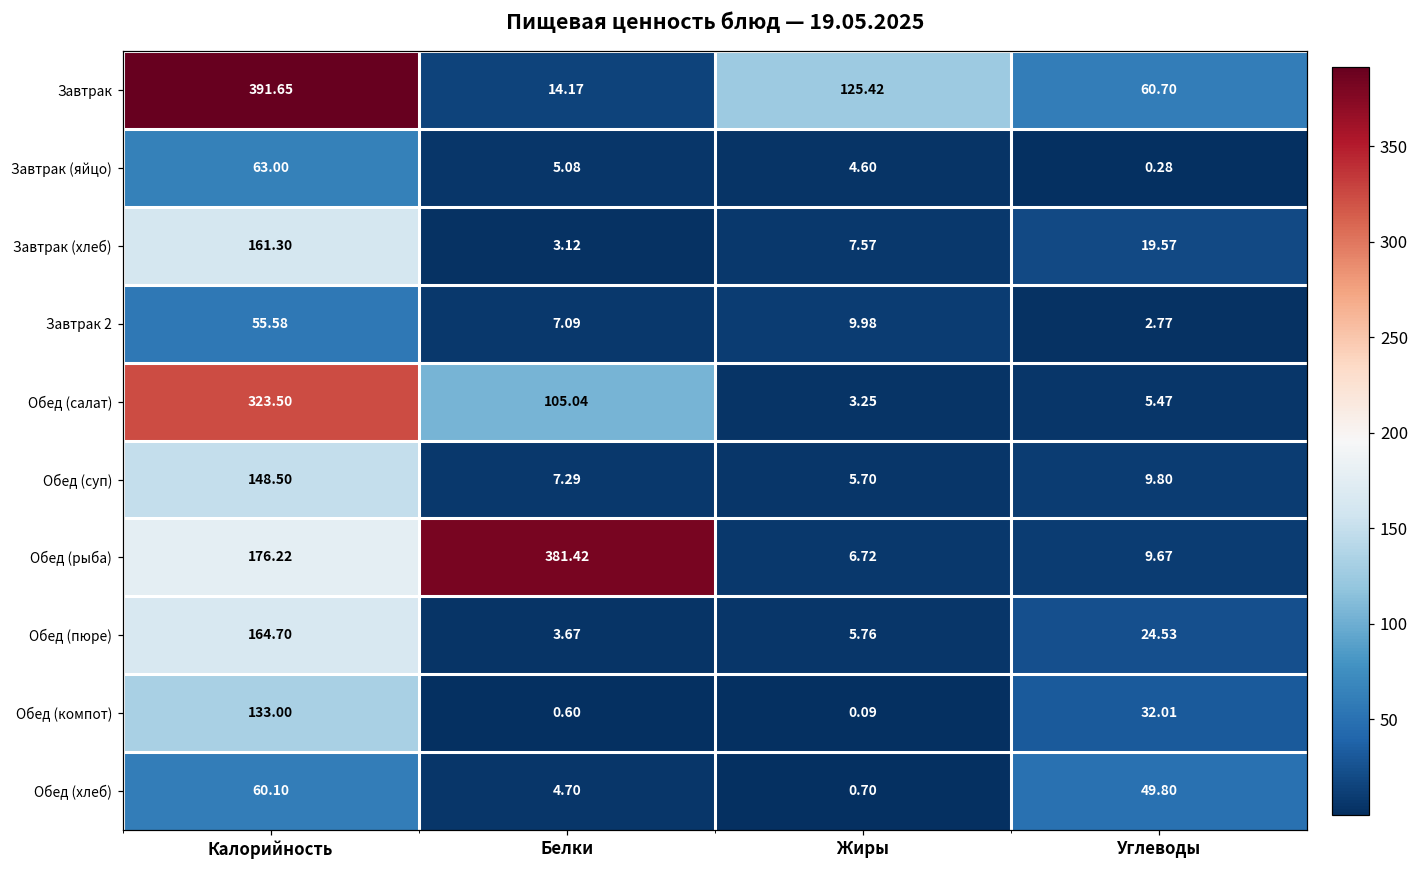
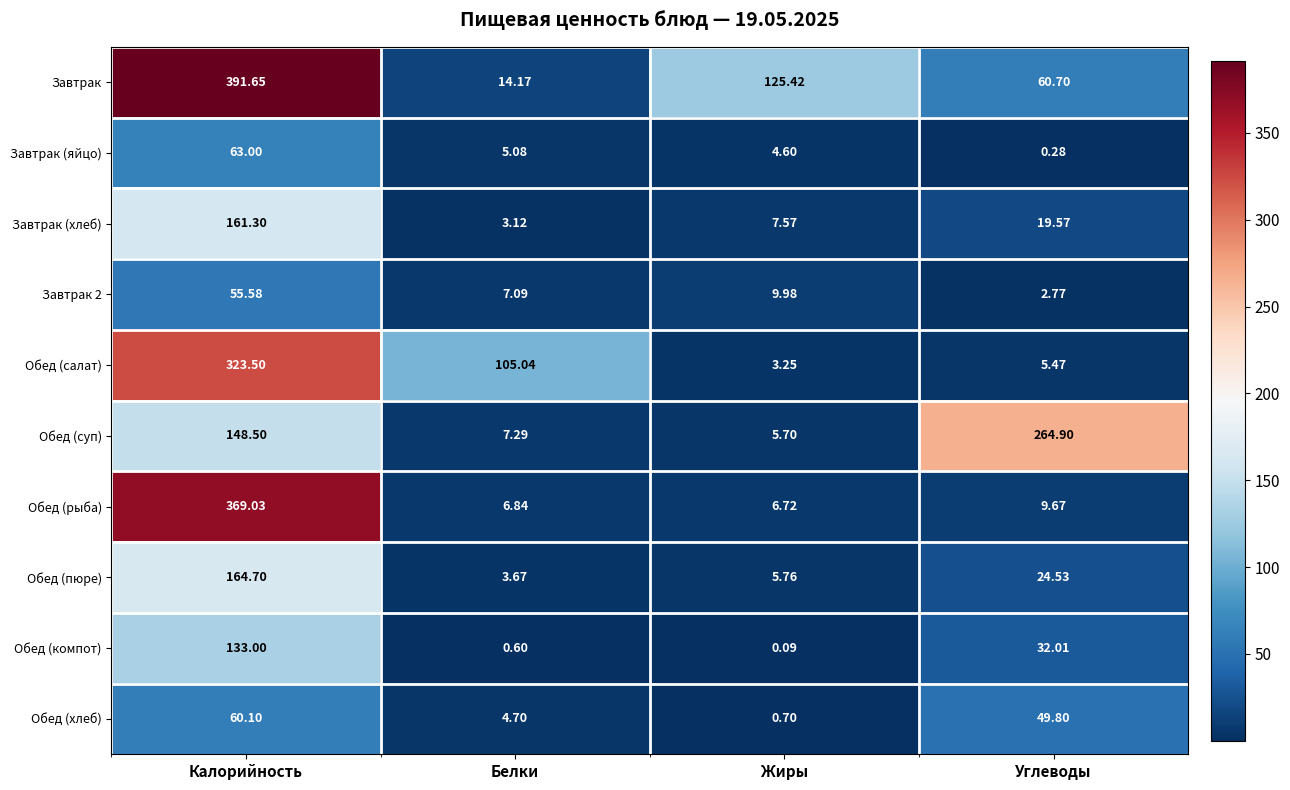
Обед (суп), Углеводы: 9.80 -> 264.90
Обед (рыба), Калорийность: 176.22 -> 369.03
Обед (рыба), Белки: 381.42 -> 6.84
